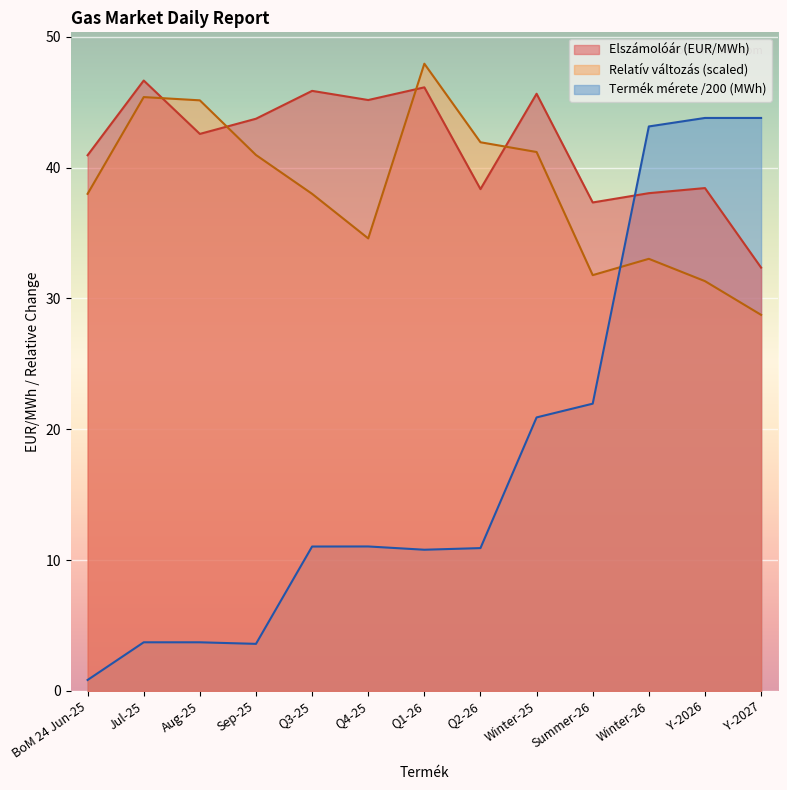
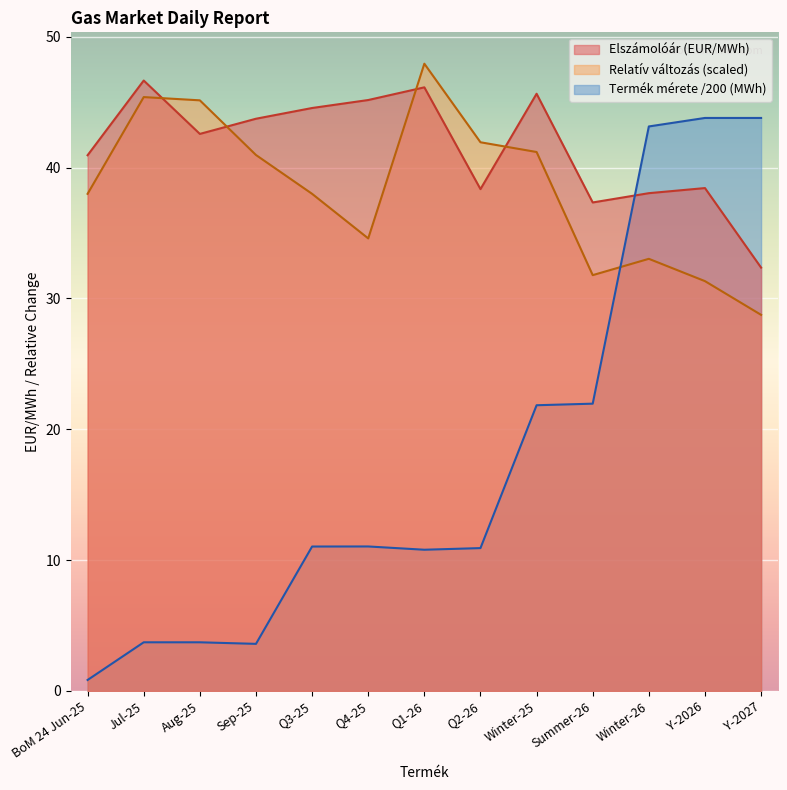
Elszámolóár (EUR/MWh), Q3-25: 45.9 -> 44.6
Termék mérete /200 (MWh), Winter-25: 20.9 -> 21.8
